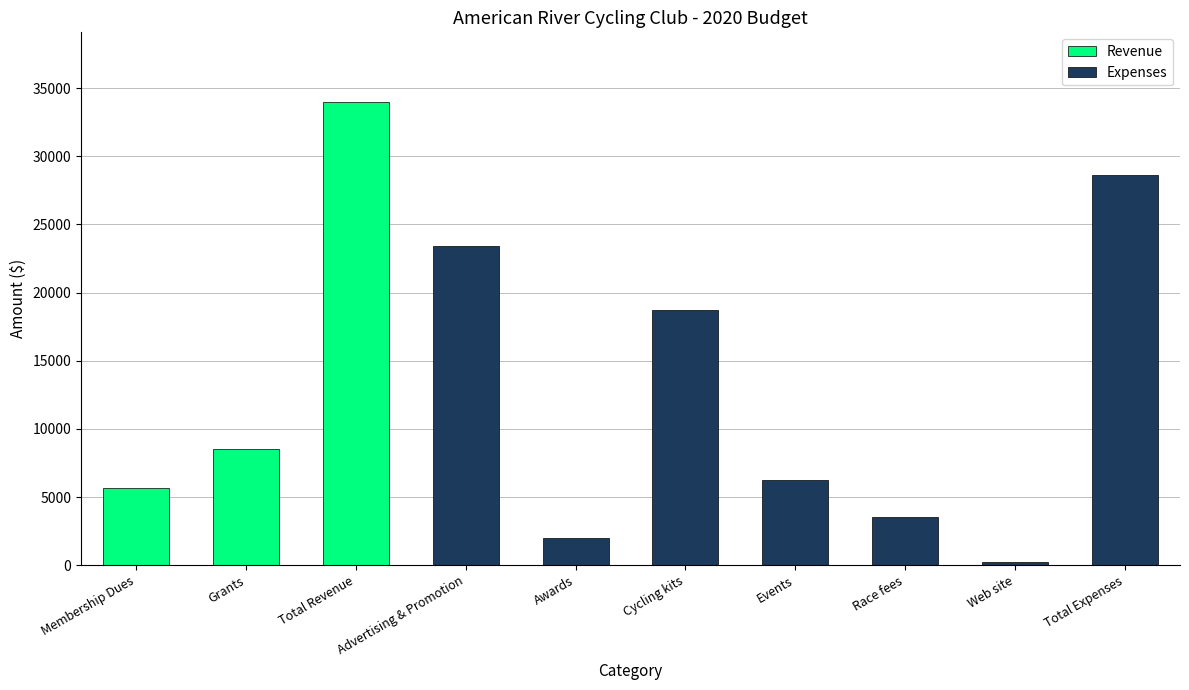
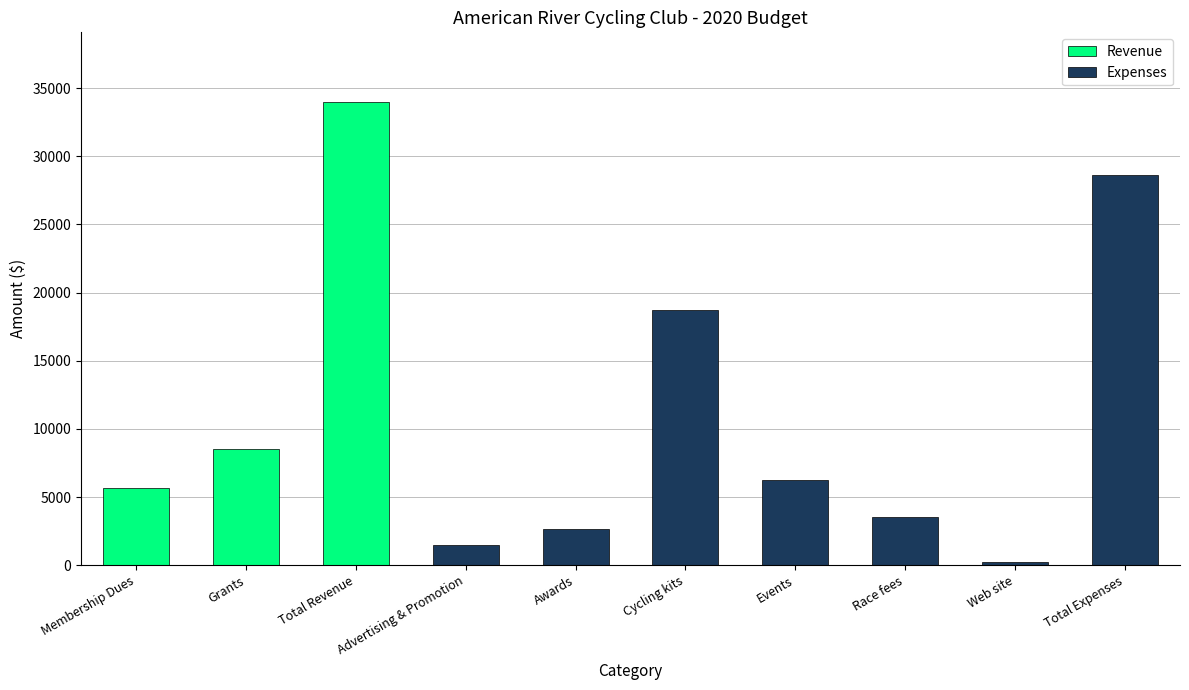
Expenses, Advertising & Promotion: 23400 -> 1500
Expenses, Awards: 2000 -> 2600
